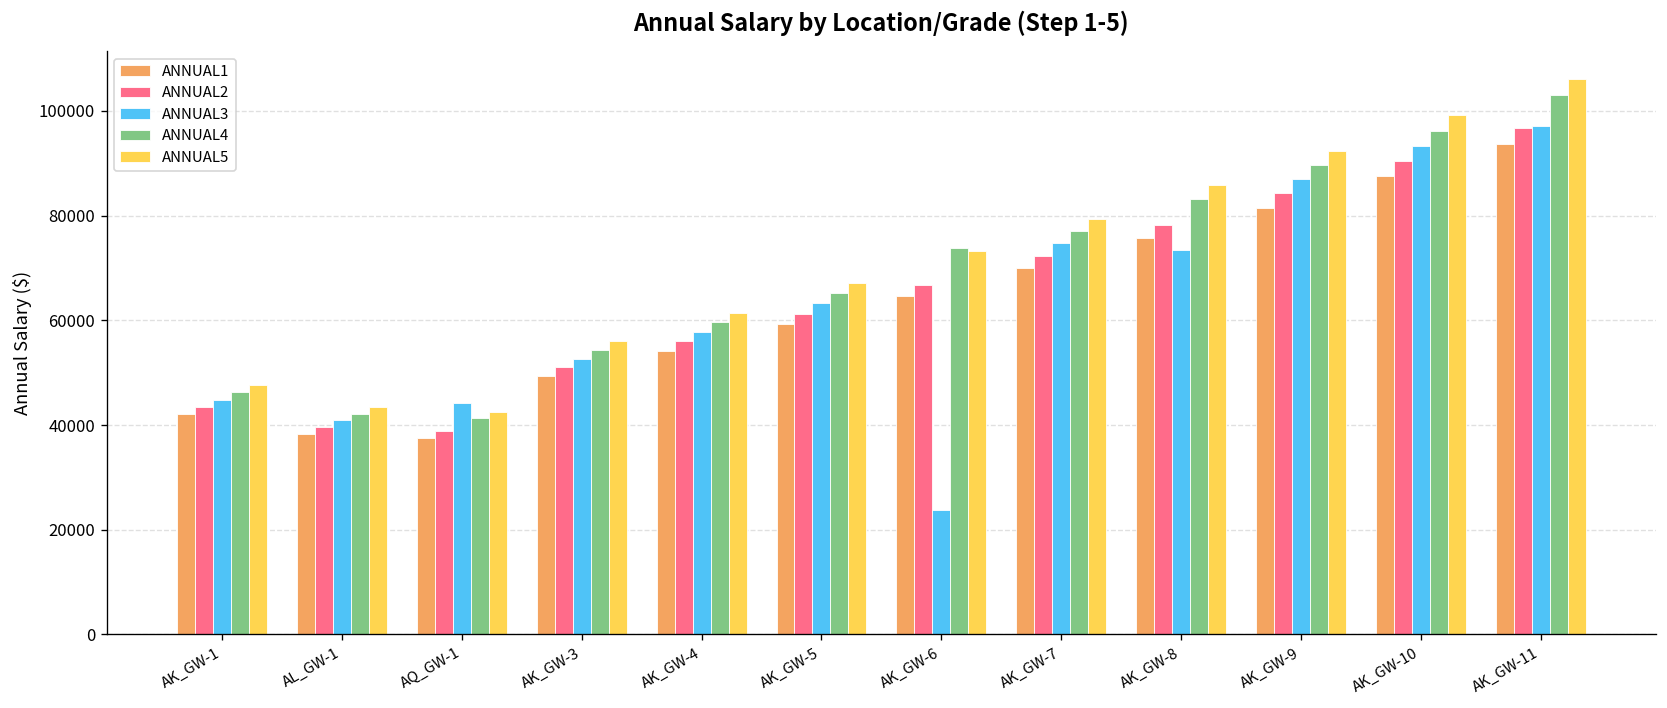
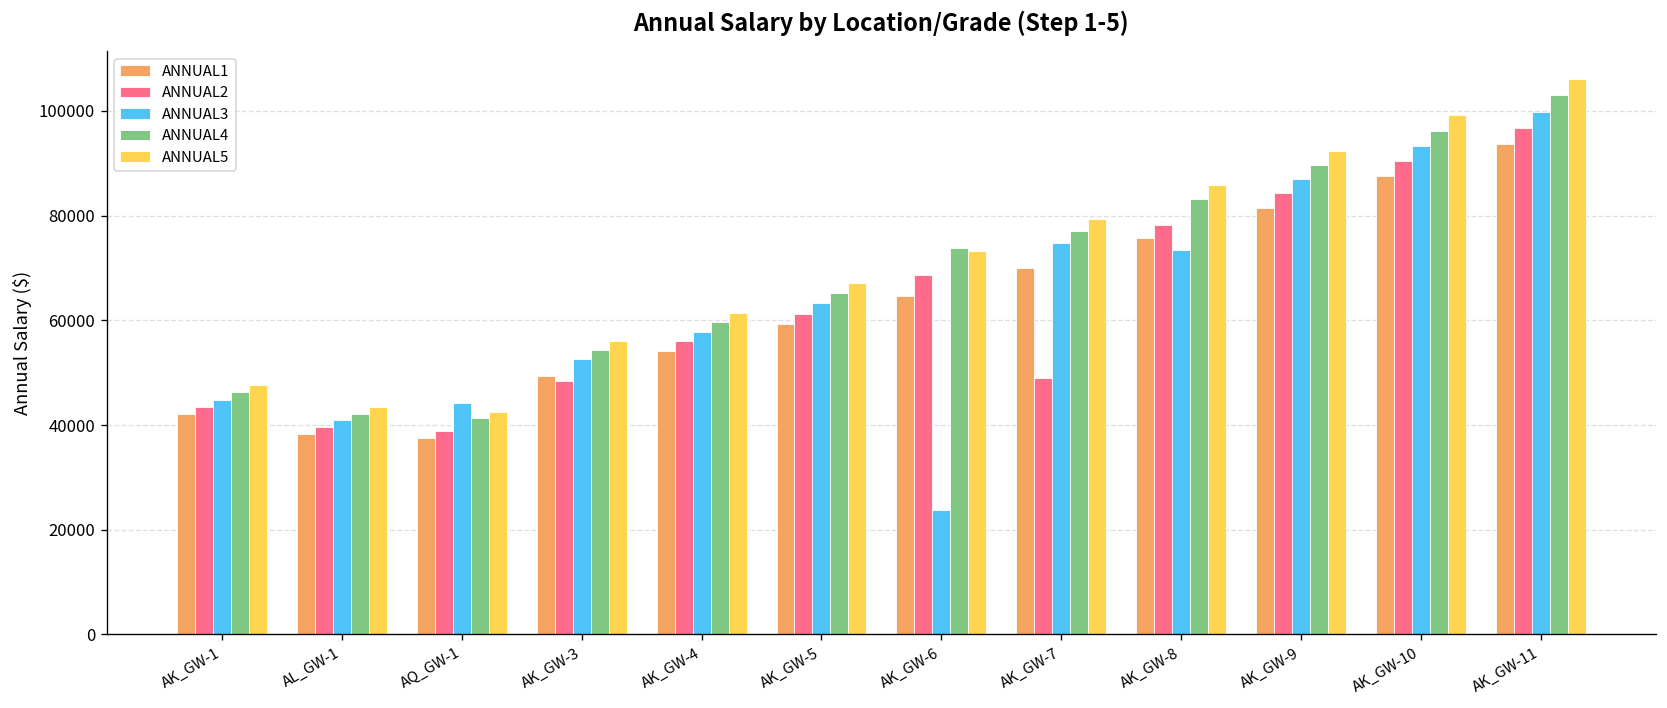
ANNUAL2, AK_GW-3: 51000 -> 48000
ANNUAL2, AK_GW-6: 67000 -> 69000
ANNUAL2, AK_GW-7: 72000 -> 49000
ANNUAL3, AK_GW-11: 97000 -> 100000
